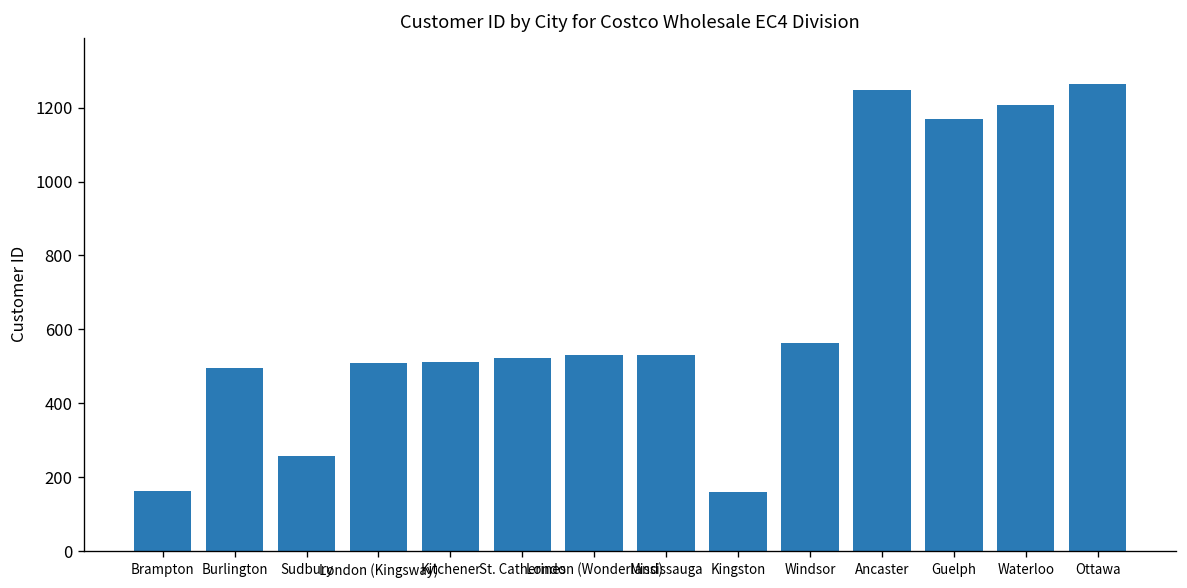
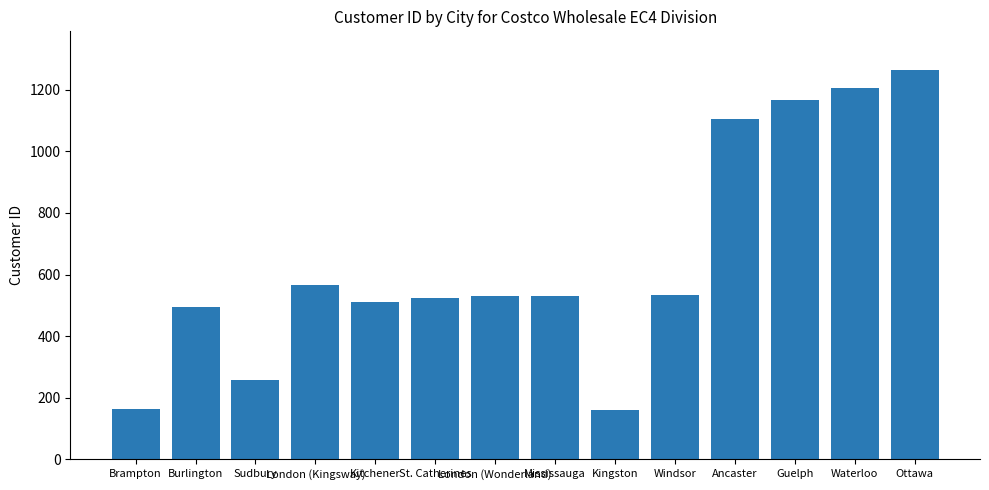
London (Kingsway): 510 -> 570
Windsor: 560 -> 530
Ancaster: 1250 -> 1110
